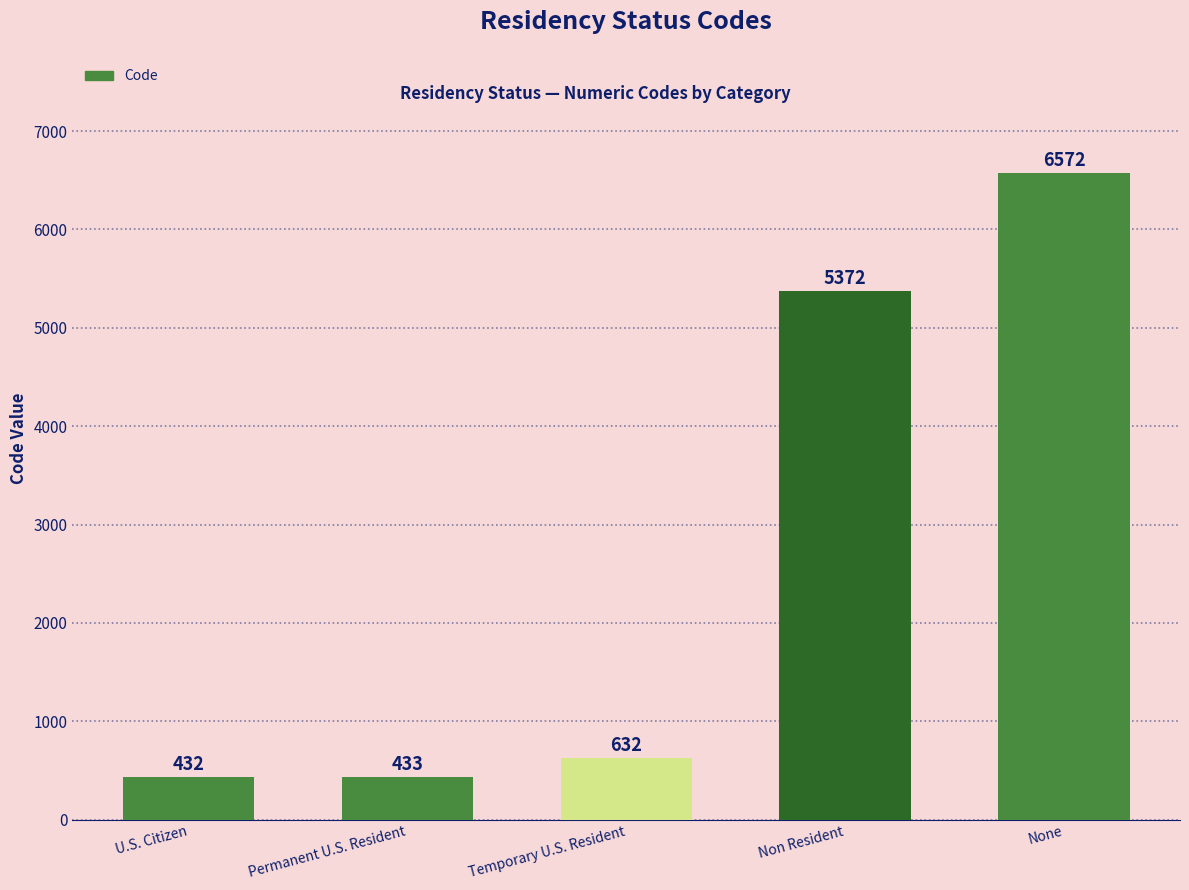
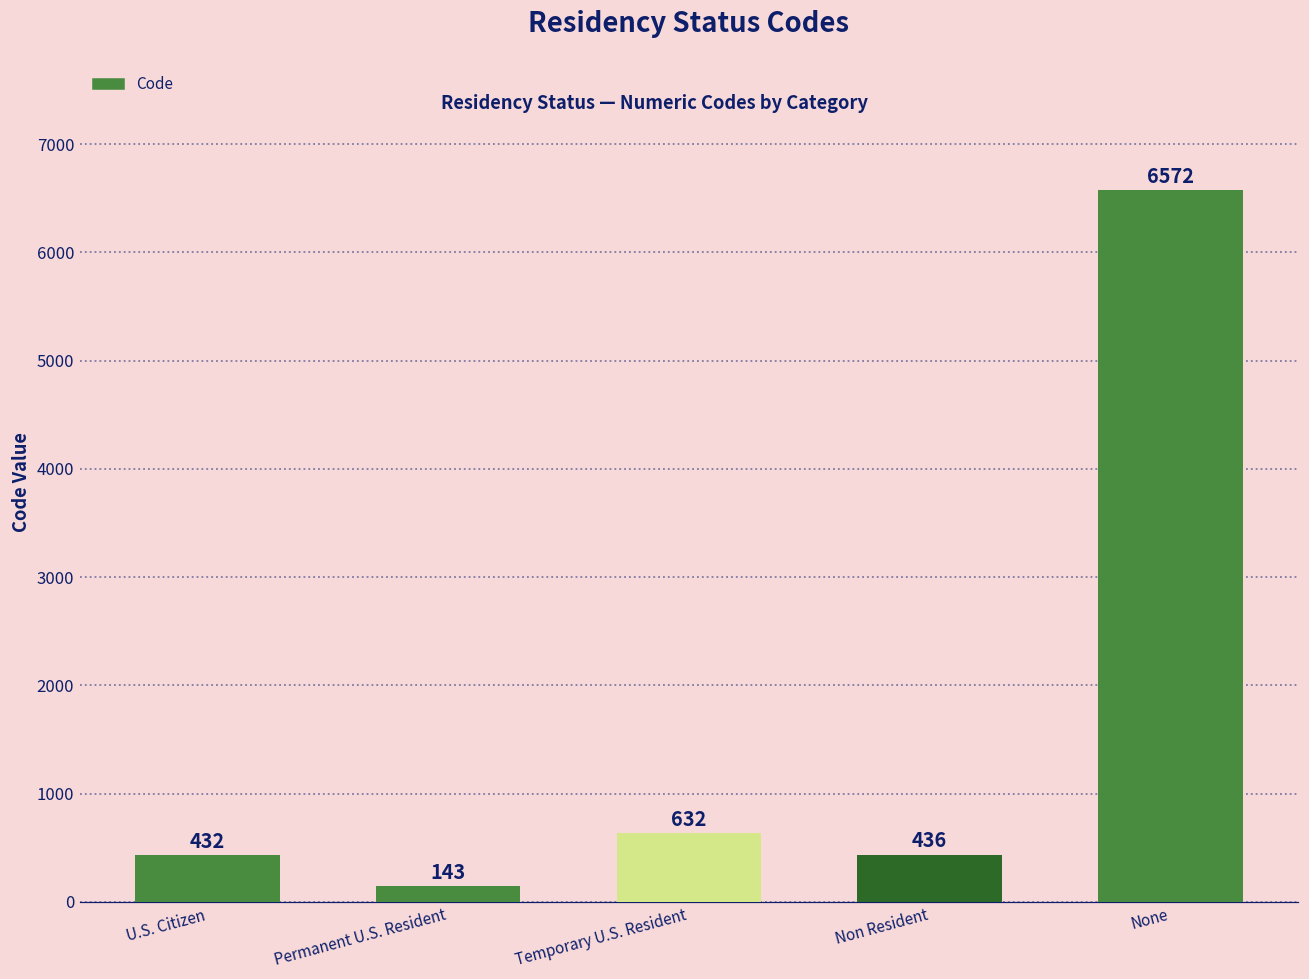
Permanent U.S. Resident: 433 -> 143
Non Resident: 5372 -> 436
